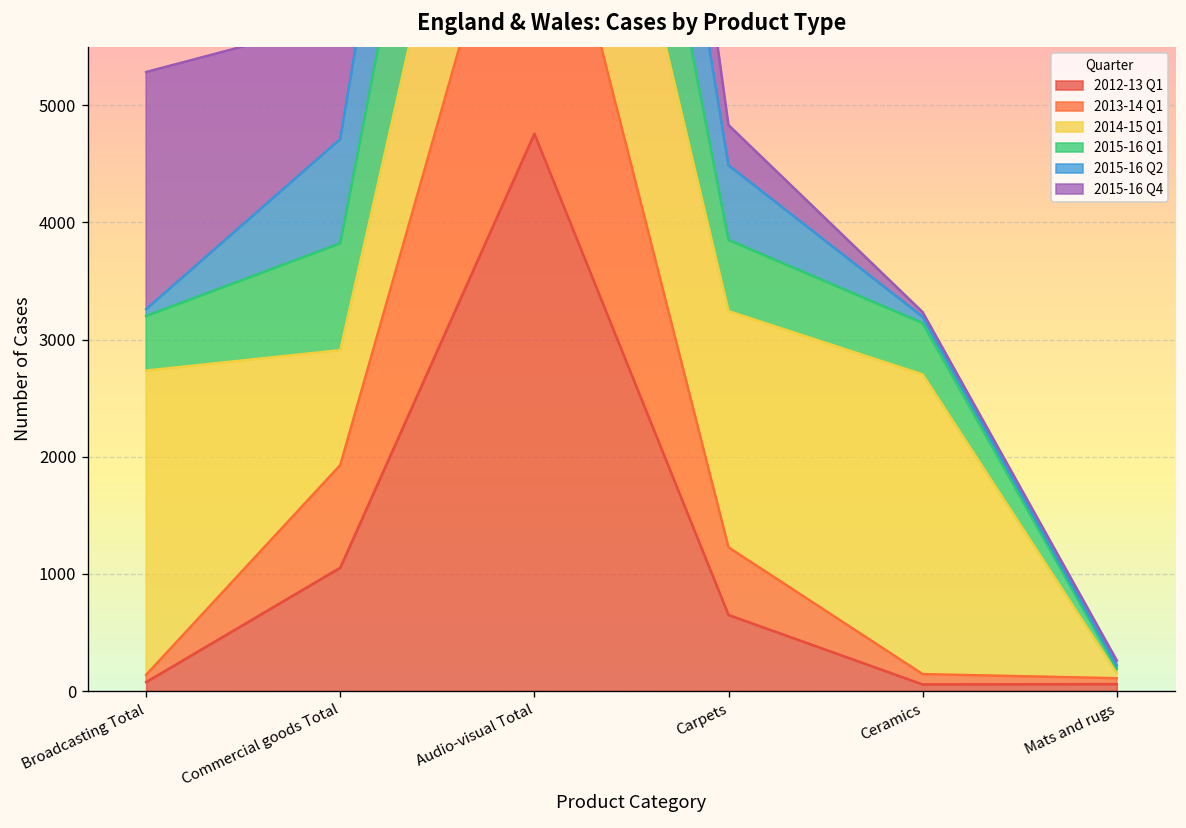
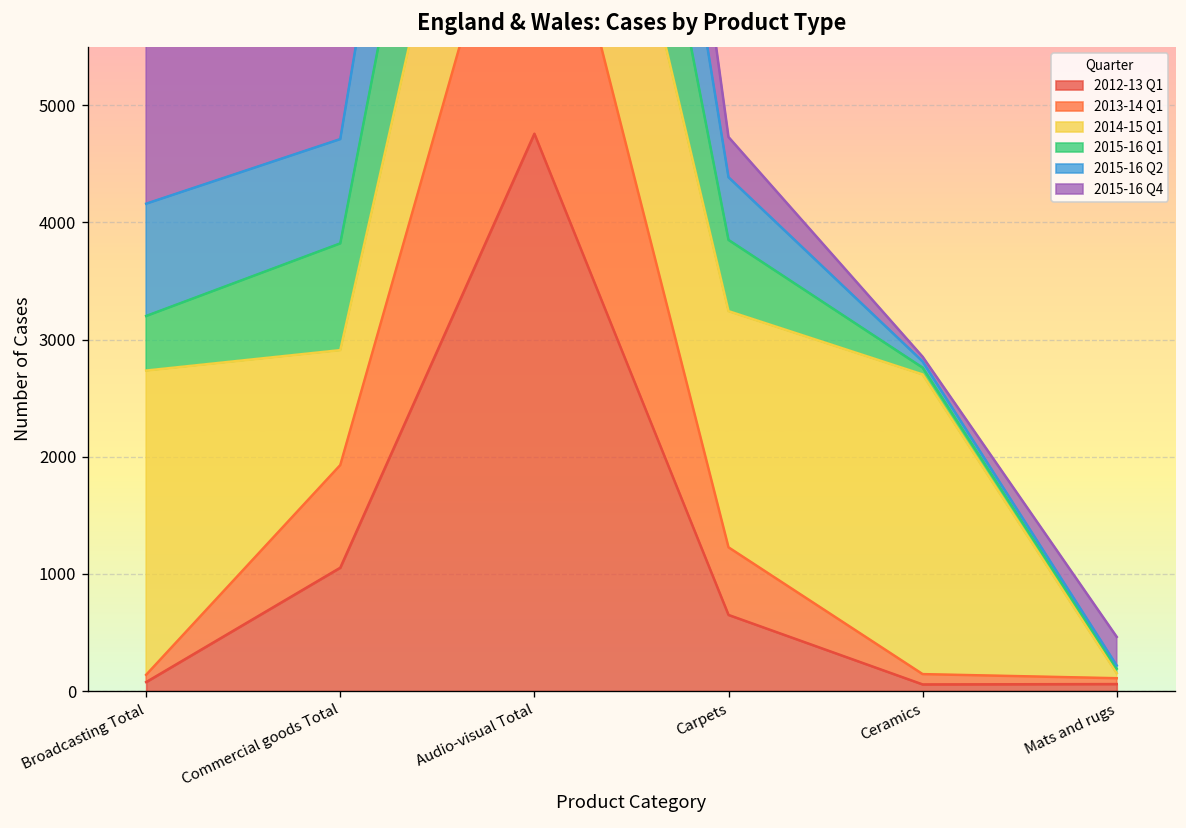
2015-16 Q2, Broadcasting Total: 100 -> 1000
2015-16 Q2, Carpets: 600 -> 500
2015-16 Q1, Ceramics: 400 -> 100
2015-16 Q4, Mats and rugs: 0 -> 200
